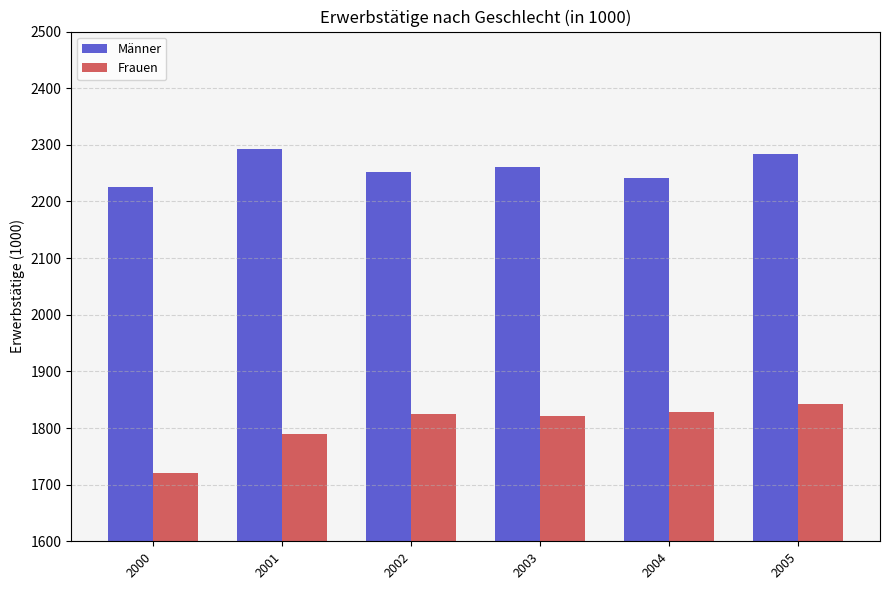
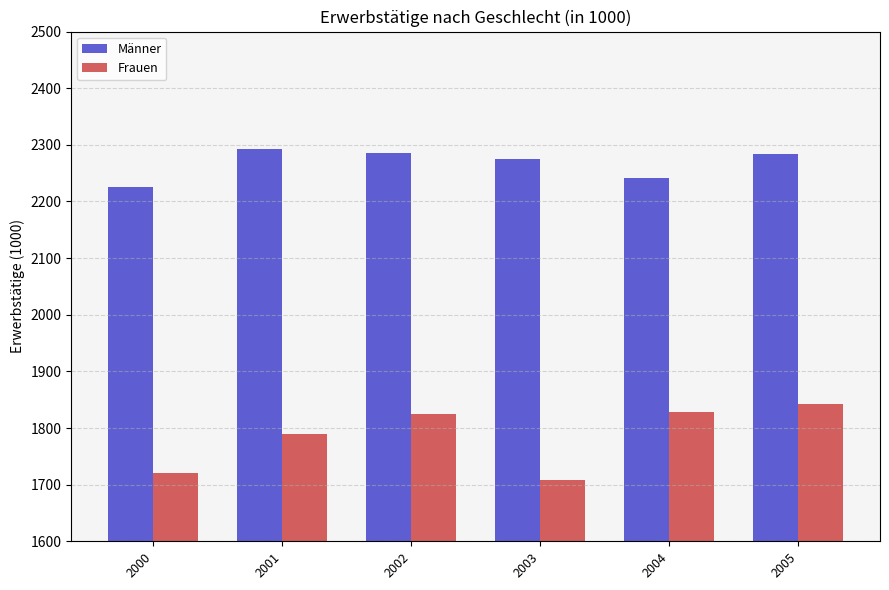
Männer, 2002: 2250 -> 2290
Männer, 2003: 2260 -> 2280
Frauen, 2003: 1820 -> 1710
